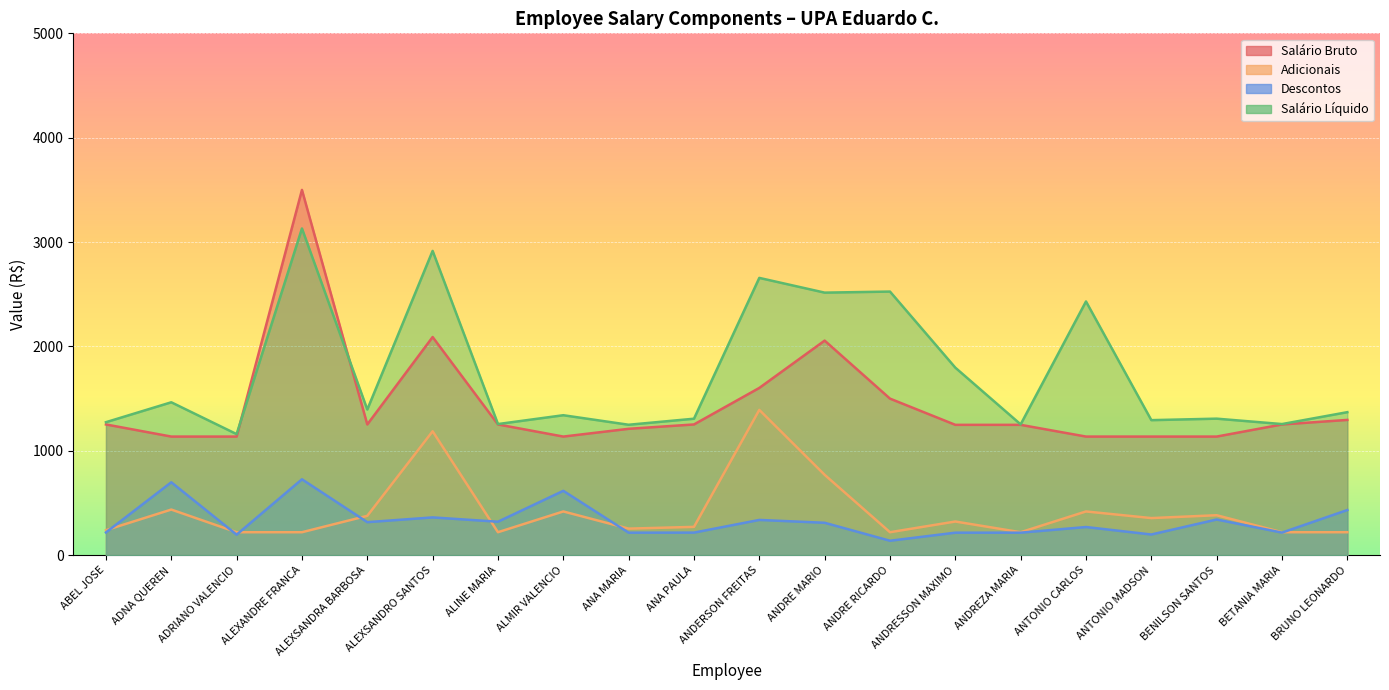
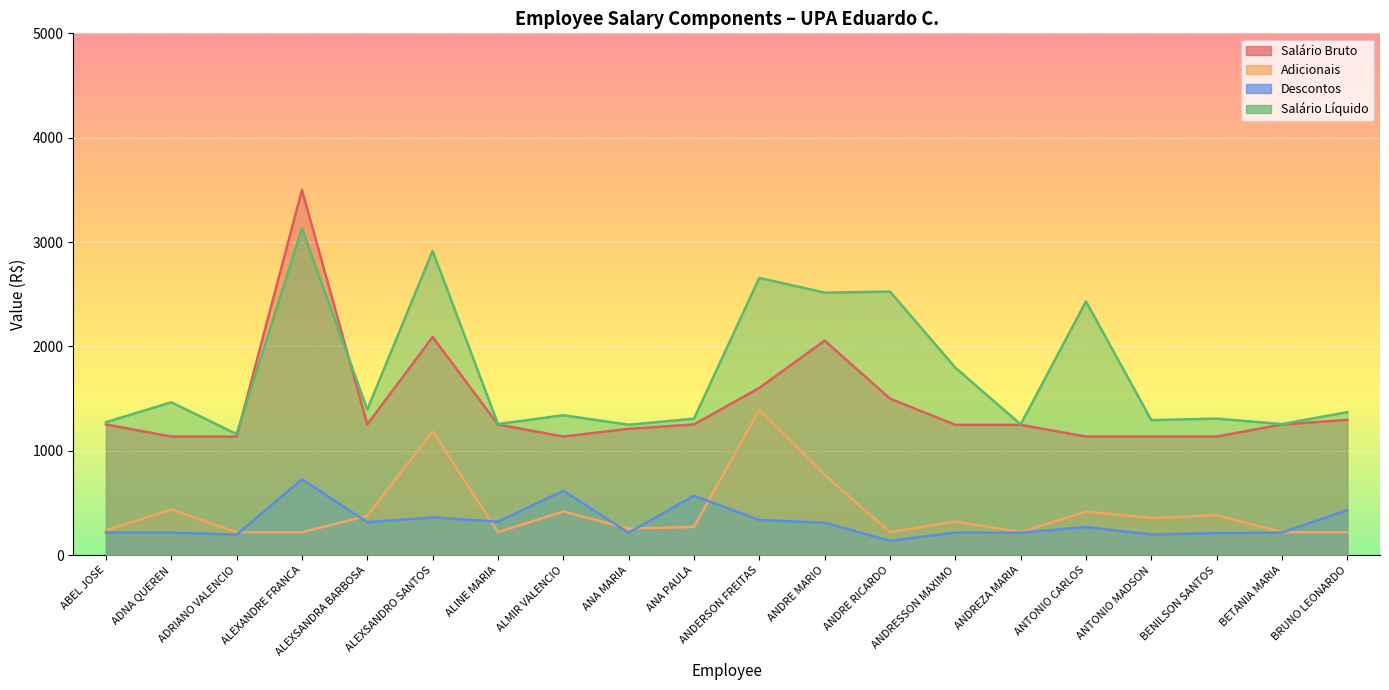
Descontos, ADNA QUEREN: 700 -> 220
Descontos, ANA PAULA: 220 -> 570
Descontos, BENILSON SANTOS: 340 -> 210
